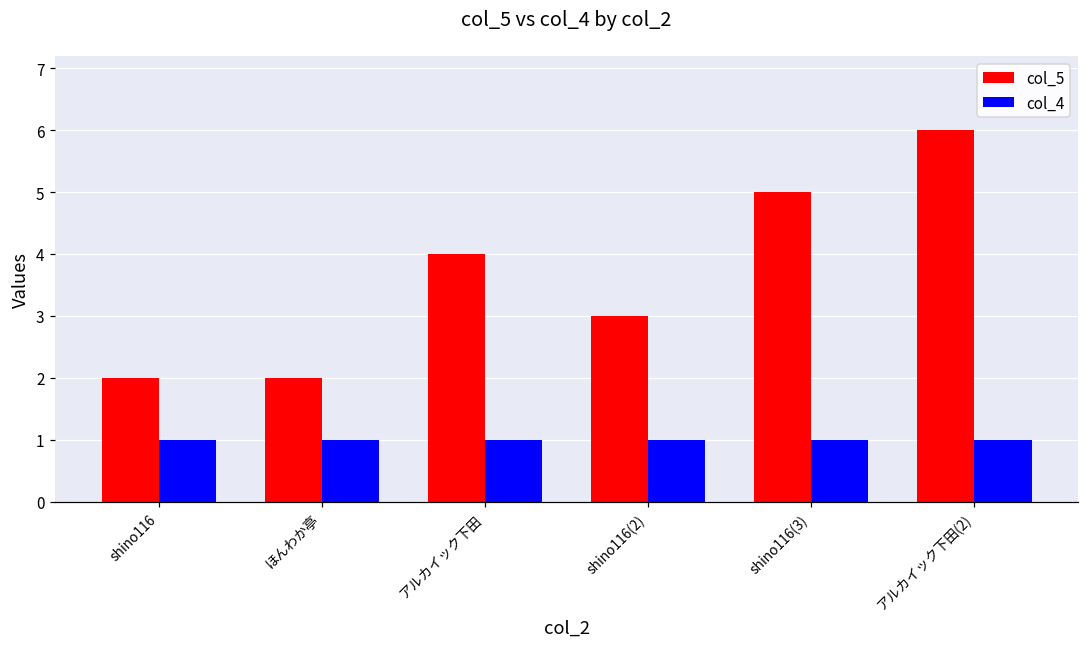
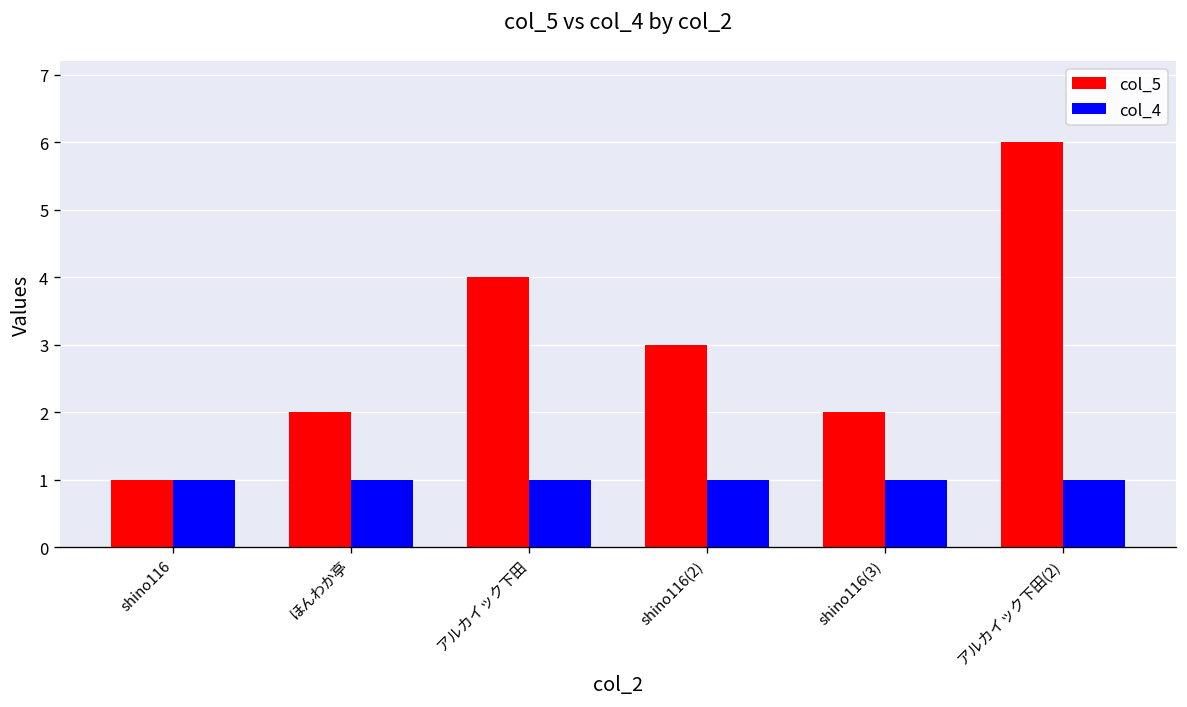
col_5, shino116: 2 -> 1
col_5, shino116(3): 5 -> 2
